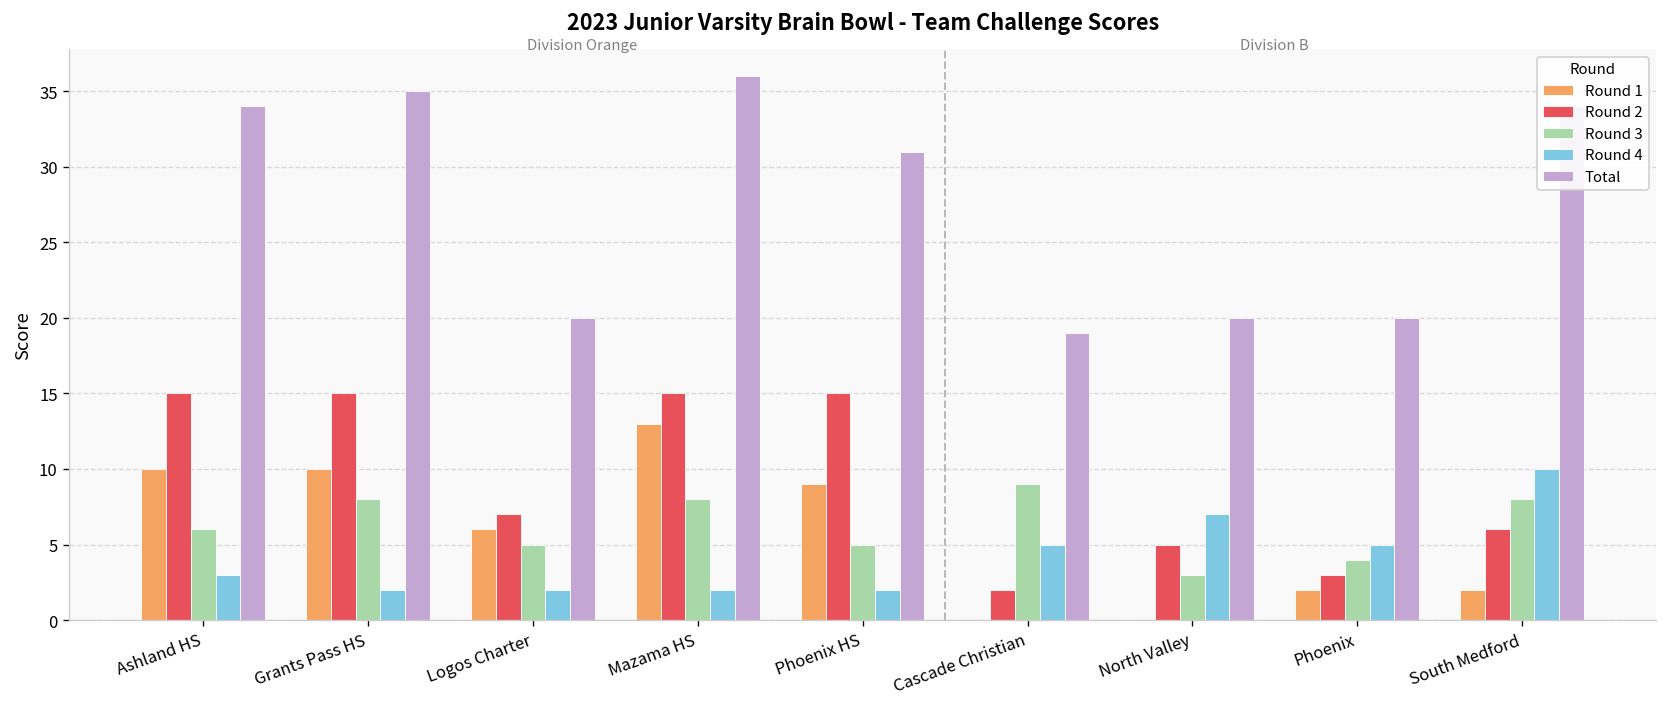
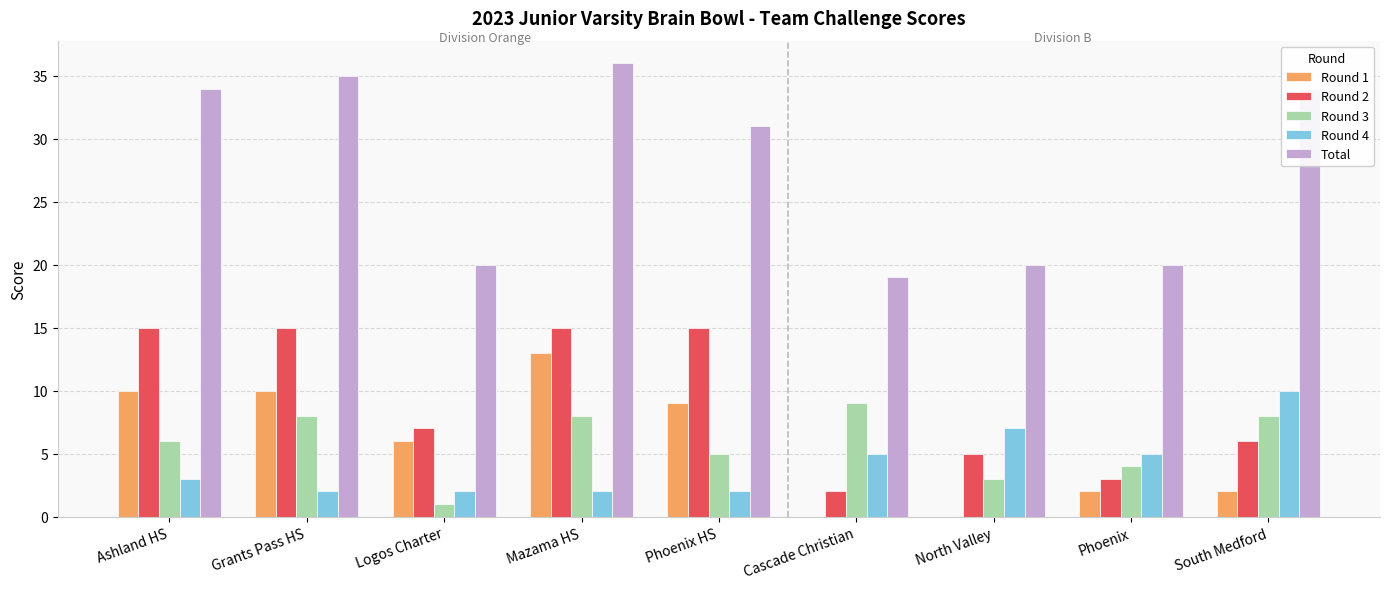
Round 3, Logos Charter: 5 -> 1
